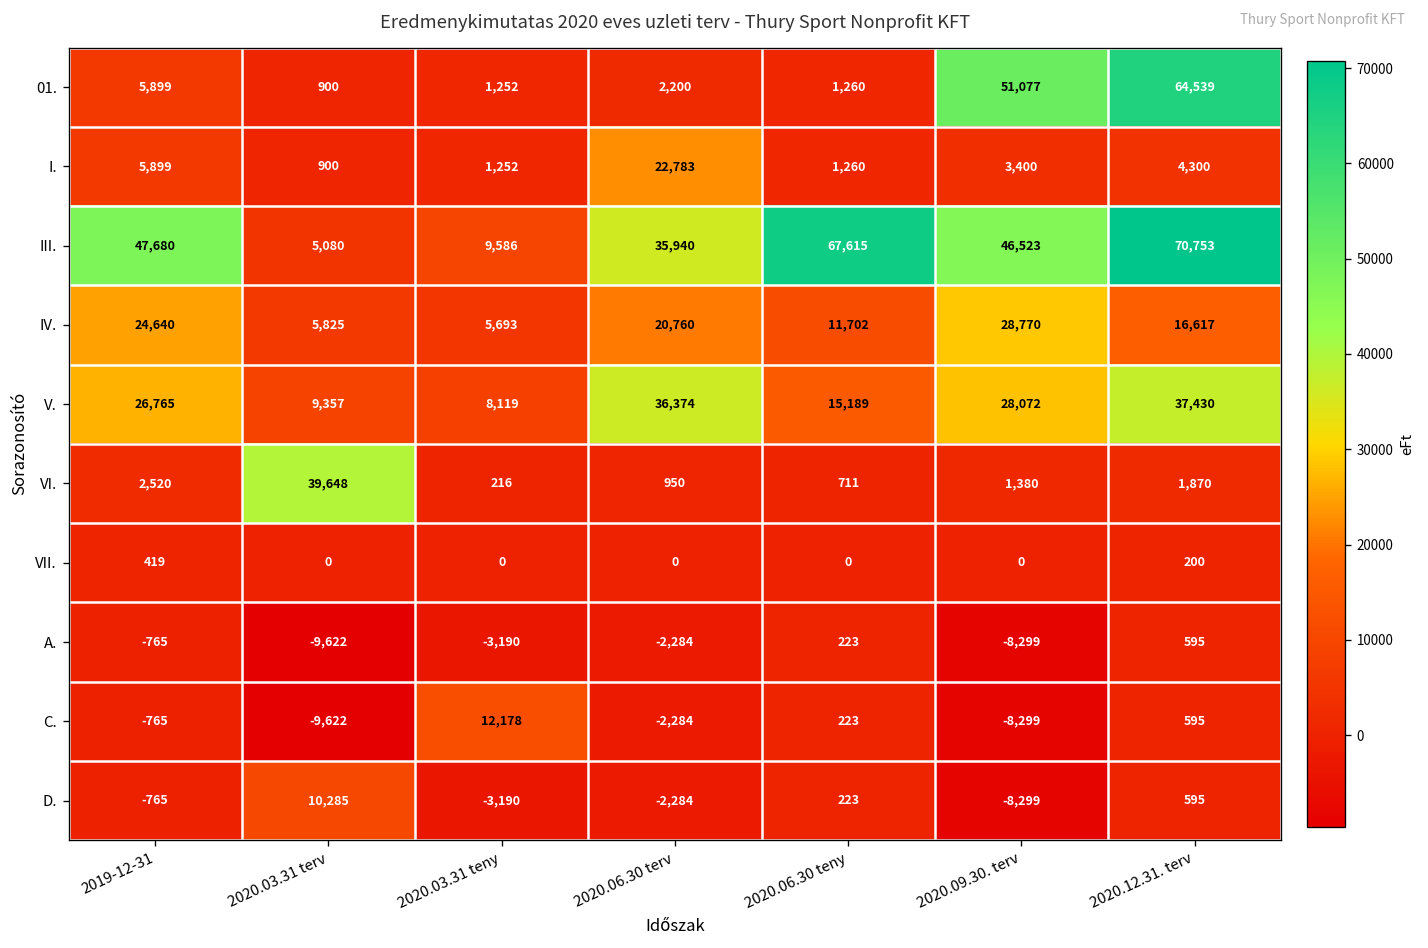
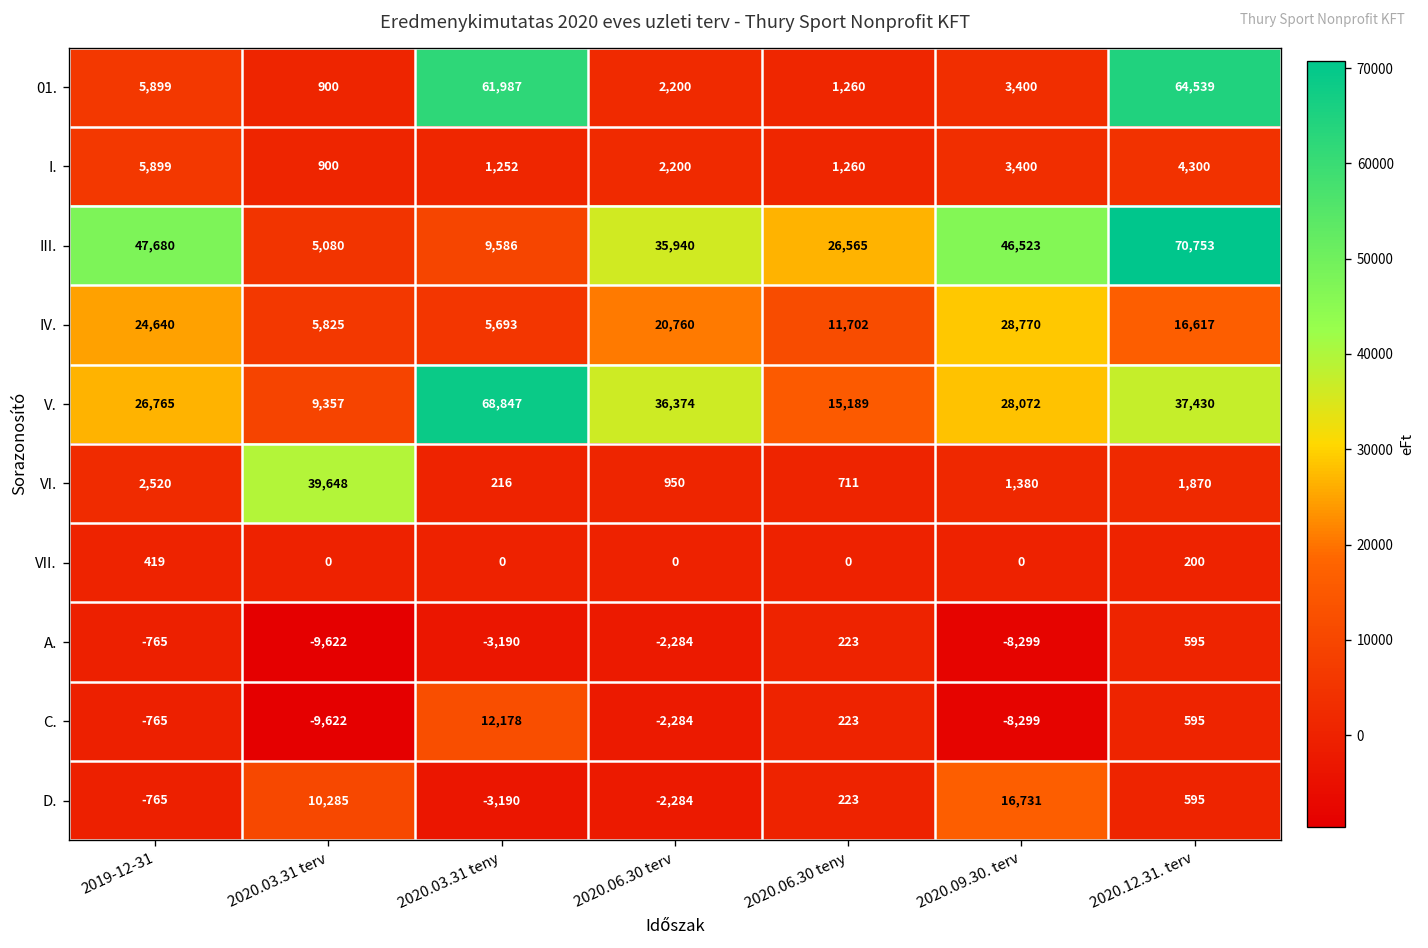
01., 2020.03.31 teny: 1,252 -> 61,987
01., 2020.09.30. terv: 51,077 -> 3,400
I., 2020.06.30 terv: 22,783 -> 2,200
III., 2020.06.30 teny: 67,615 -> 26,565
V., 2020.03.31 teny: 8,119 -> 68,847
D., 2020.09.30. terv: -8,299 -> 16,731
